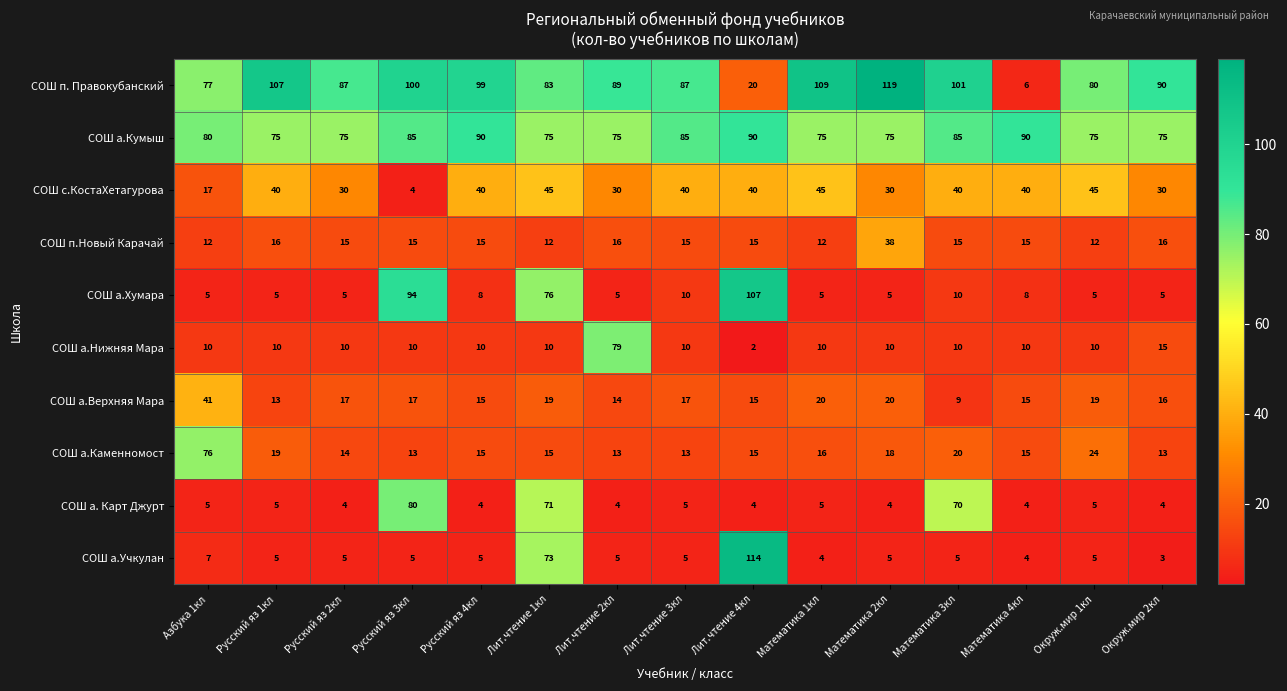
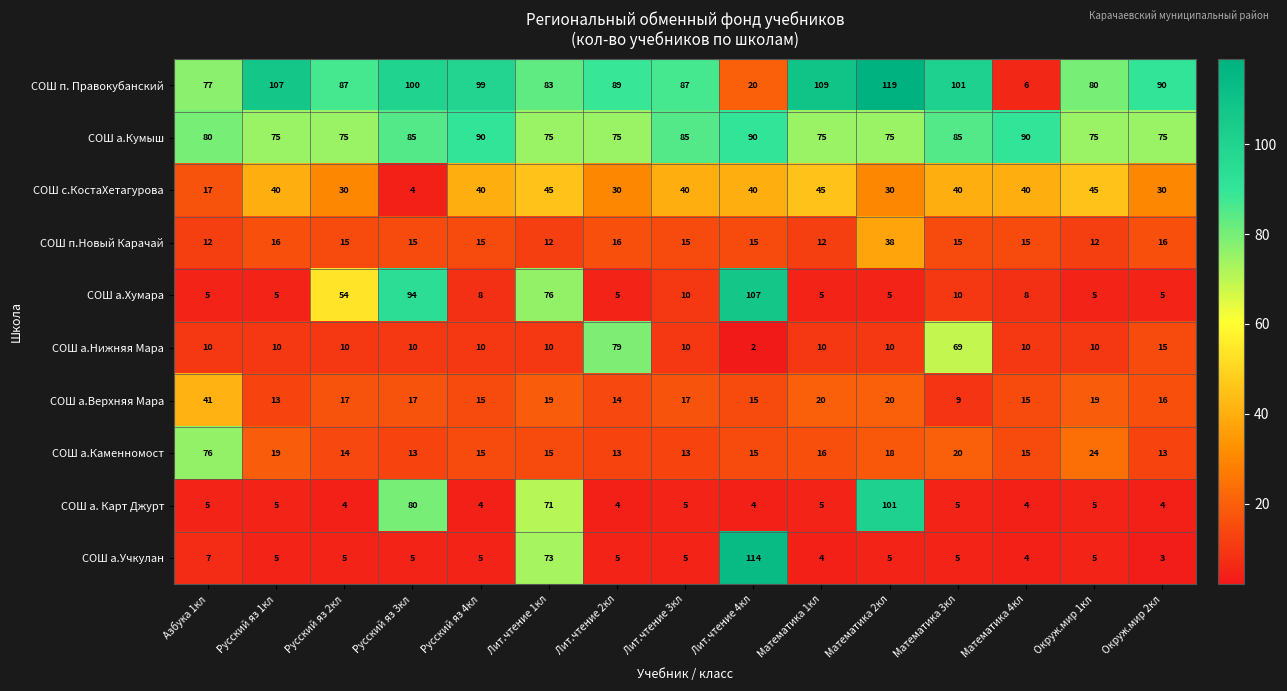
СОШ а.Хумара, Русский яз 2кл: 5 -> 54
СОШ а.Нижняя Мара, Математика 3кл: 10 -> 69
СОШ а. Карт Джурт, Математика 2кл: 4 -> 101
СОШ а. Карт Джурт, Математика 3кл: 70 -> 5
